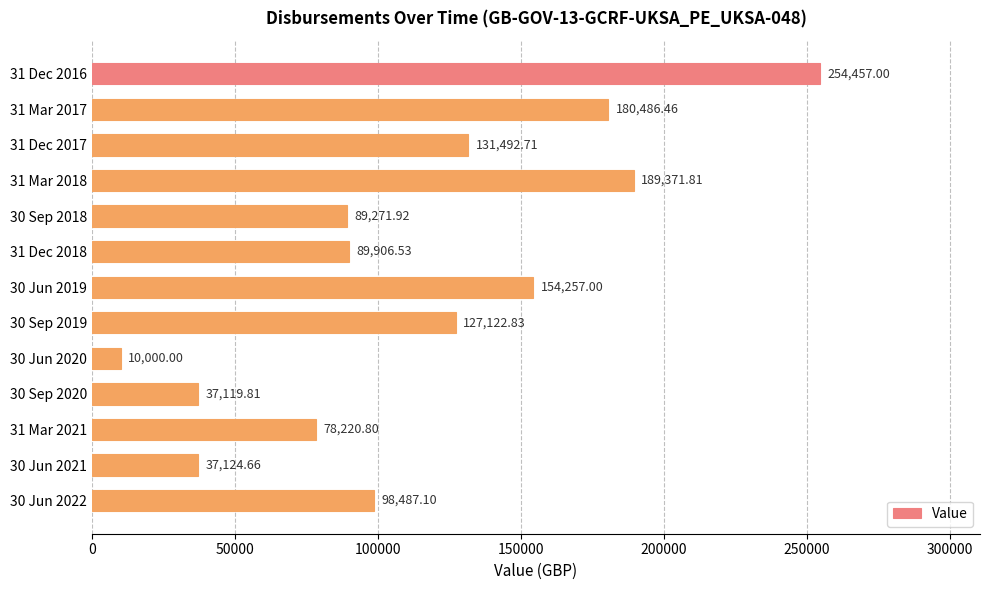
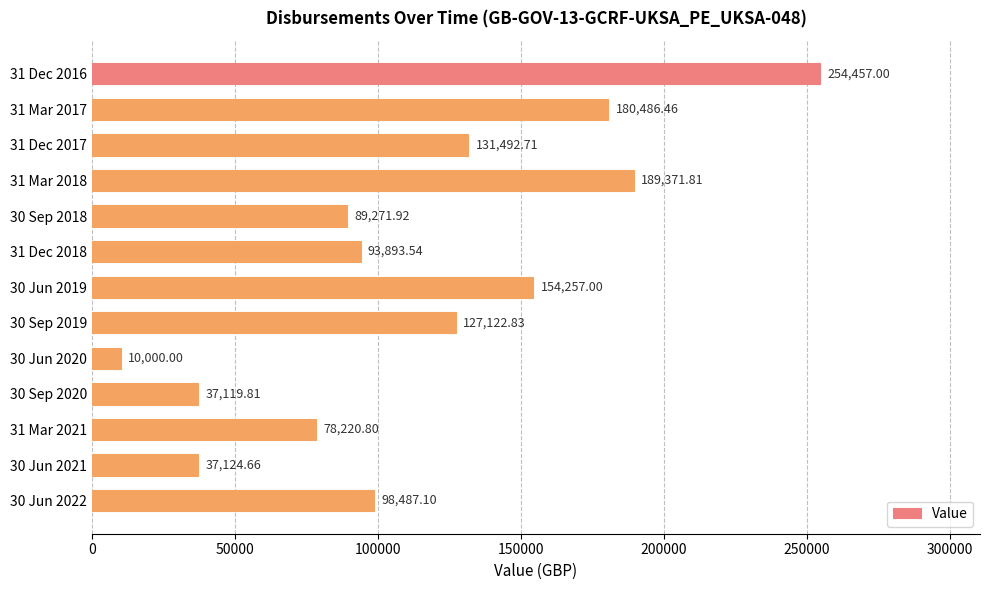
31 Dec 2018: 89,906.53 -> 93,893.54
